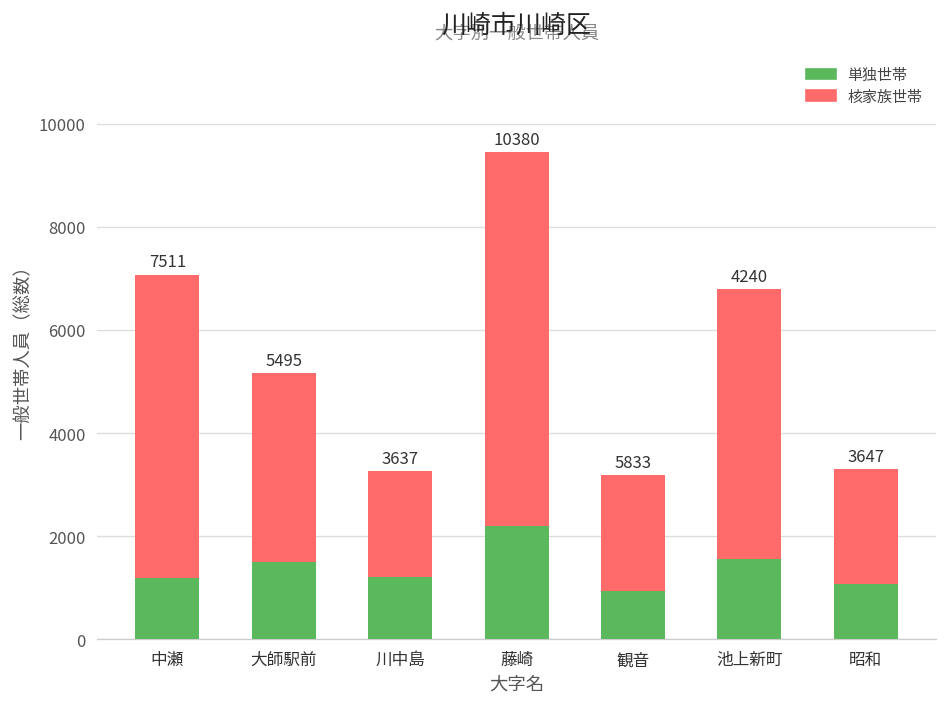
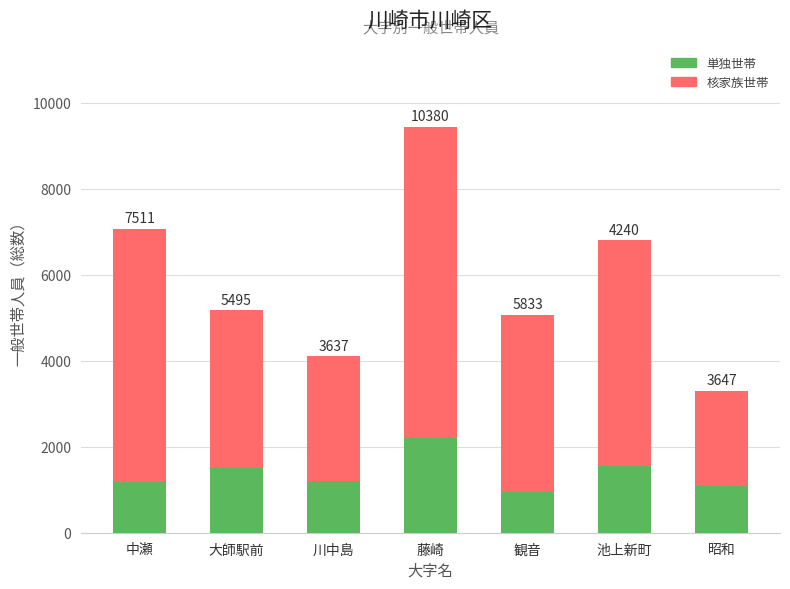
核家族世帯, 川中島: 2100 -> 2900
核家族世帯, 観音: 2200 -> 4100
